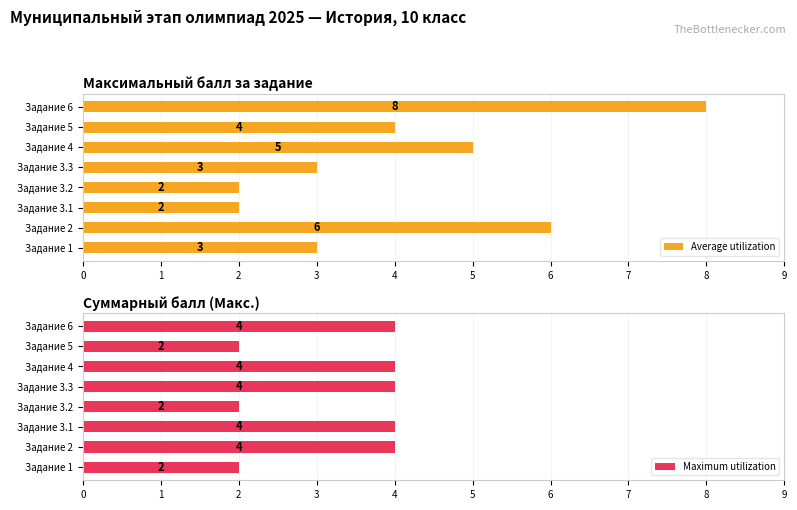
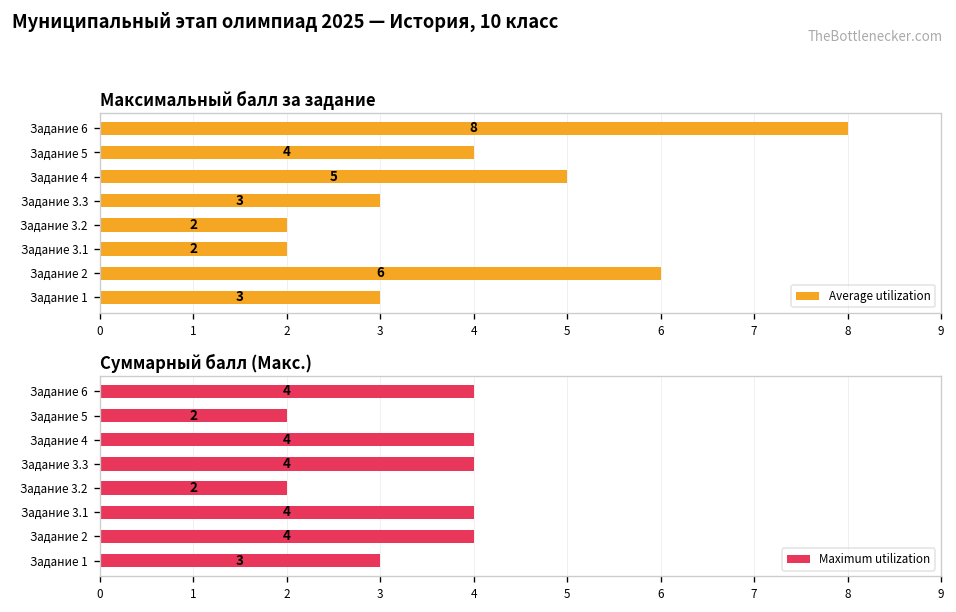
Суммарный балл (Макс.), Задание 1: 2 -> 3
